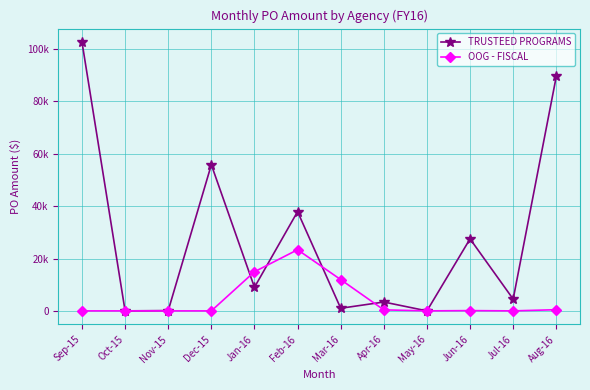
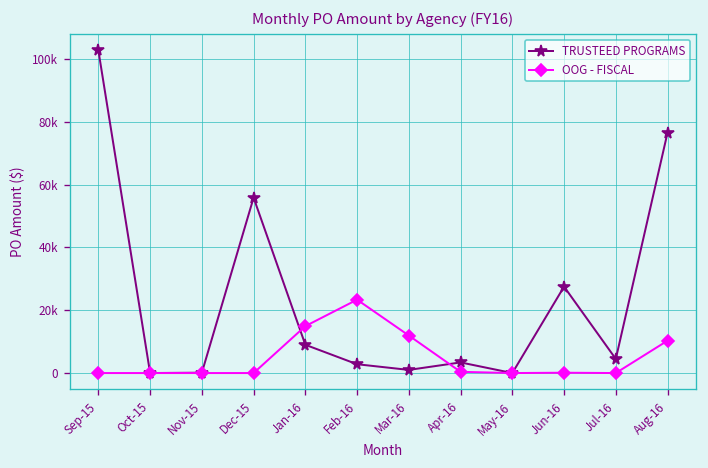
TRUSTEED PROGRAMS, Feb-16: 38000 -> 3000
TRUSTEED PROGRAMS, Aug-16: 90000 -> 77000
OOG - FISCAL, Aug-16: 0 -> 10000
